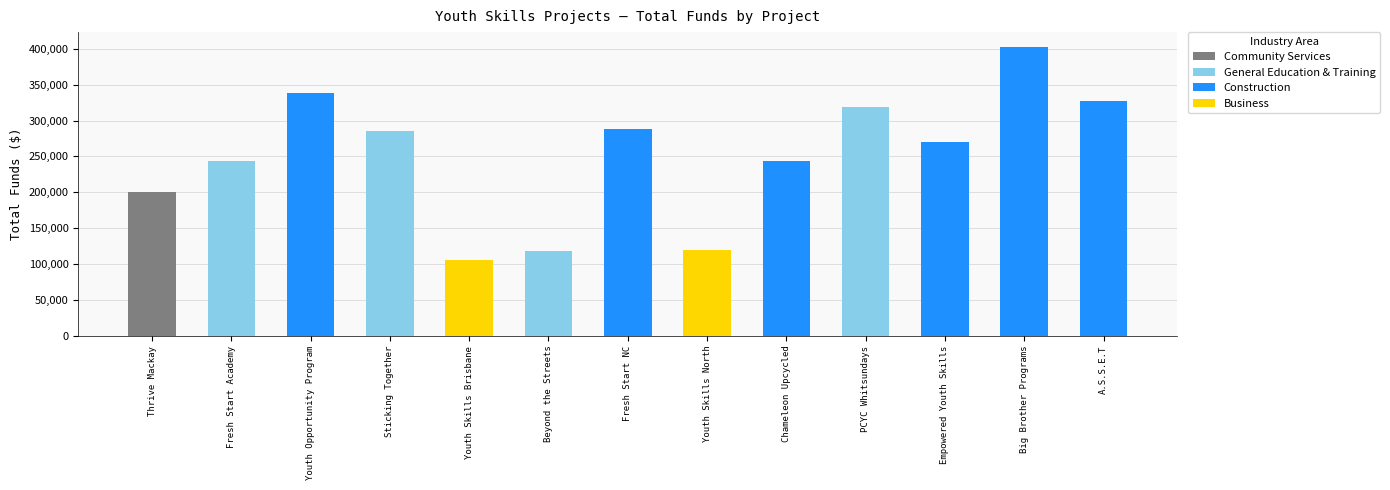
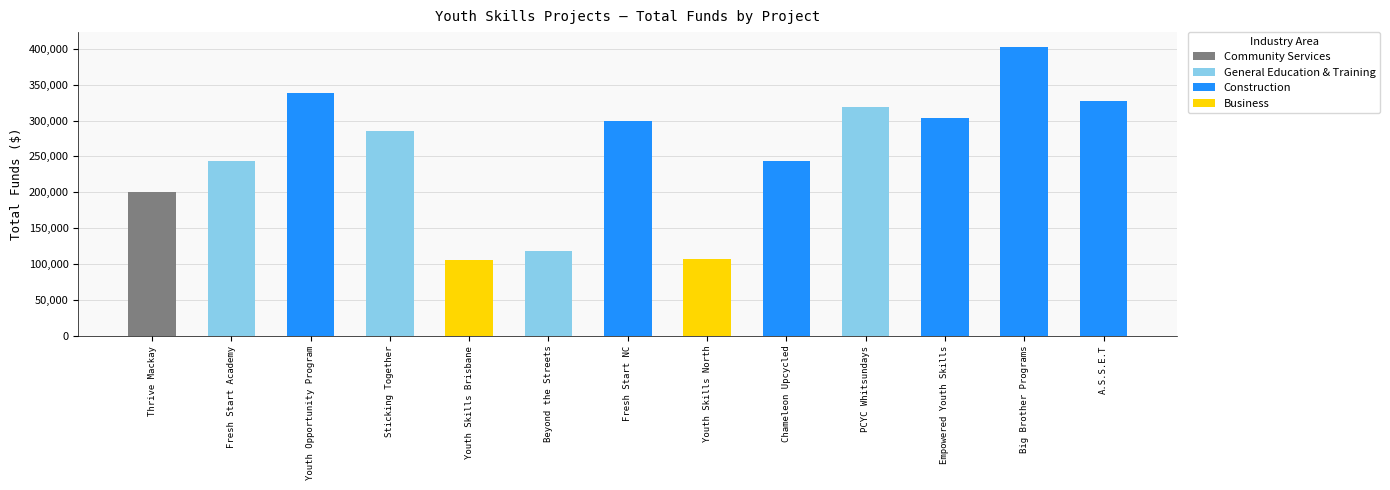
Fresh Start NC: 290,000 -> 300,000
Youth Skills North: 120,000 -> 110,000
Empowered Youth Skills: 270,000 -> 300,000
